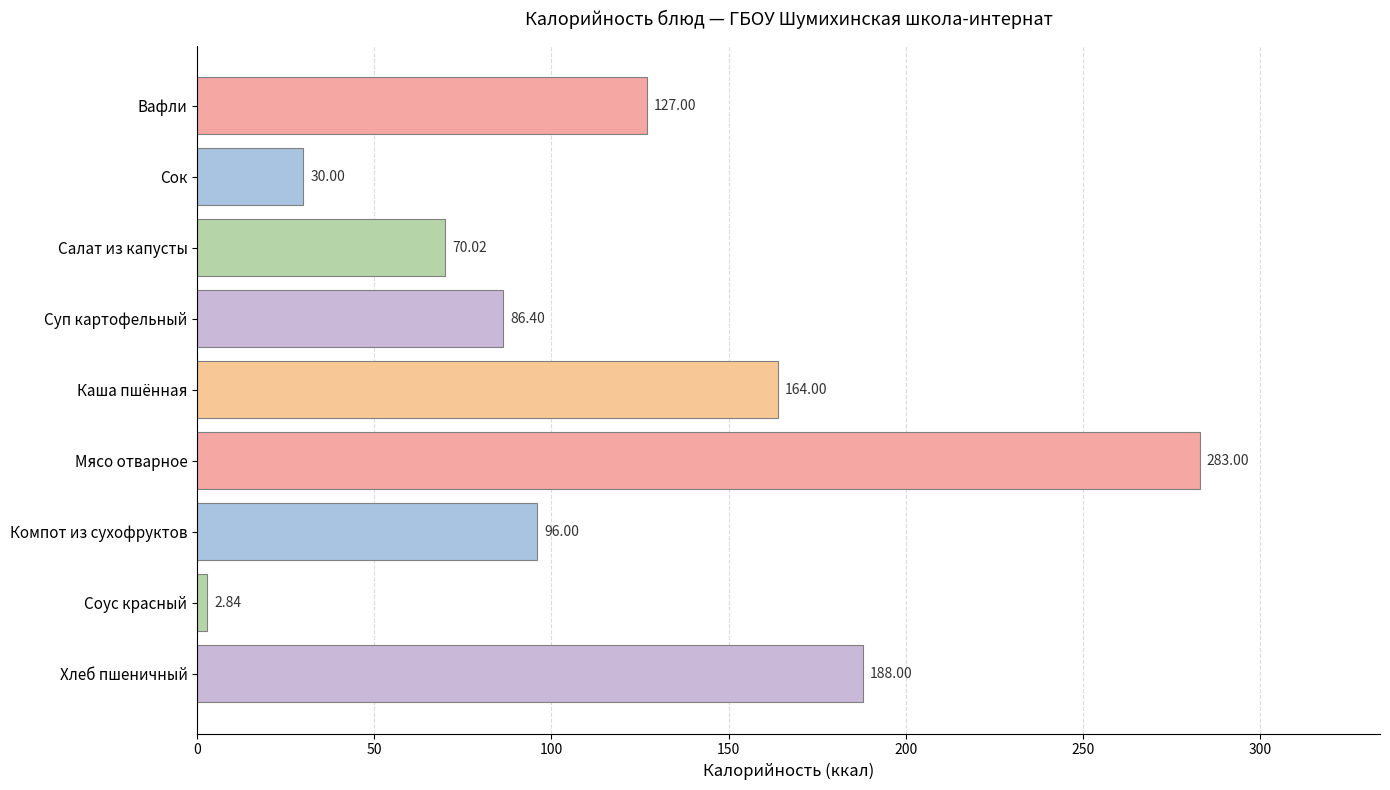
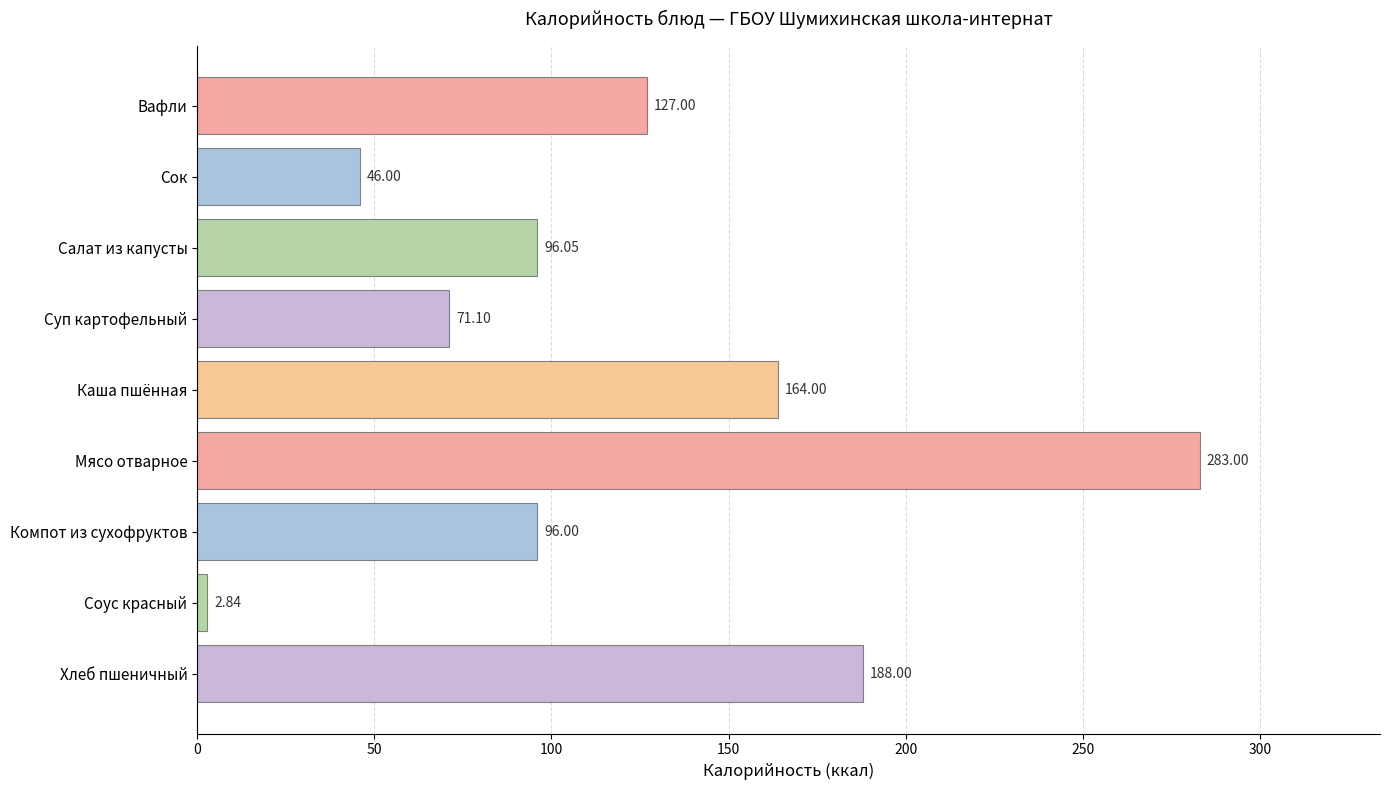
Сок: 30.00 -> 46.00
Салат из капусты: 70.02 -> 96.05
Суп картофельный: 86.40 -> 71.10
